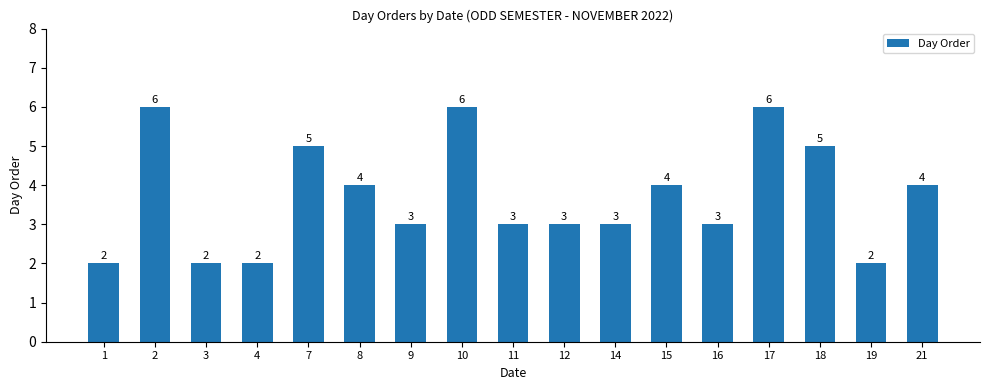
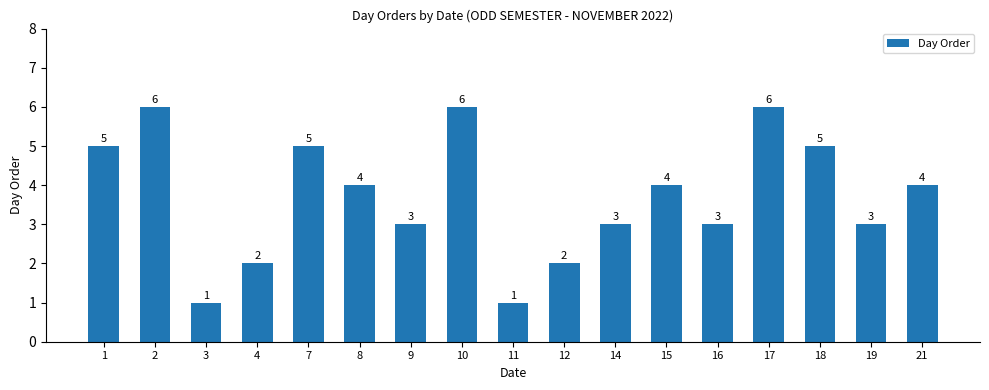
1: 2 -> 5
3: 2 -> 1
11: 3 -> 1
12: 3 -> 2
19: 2 -> 3
